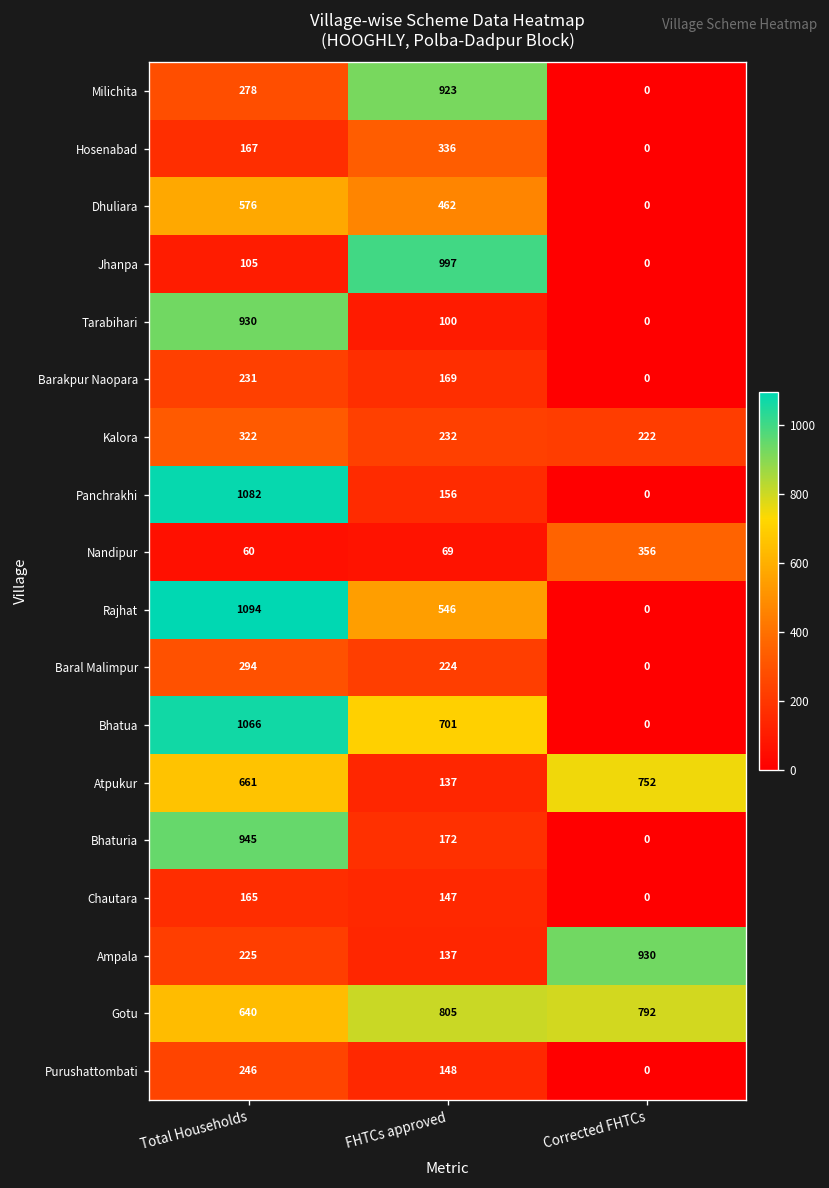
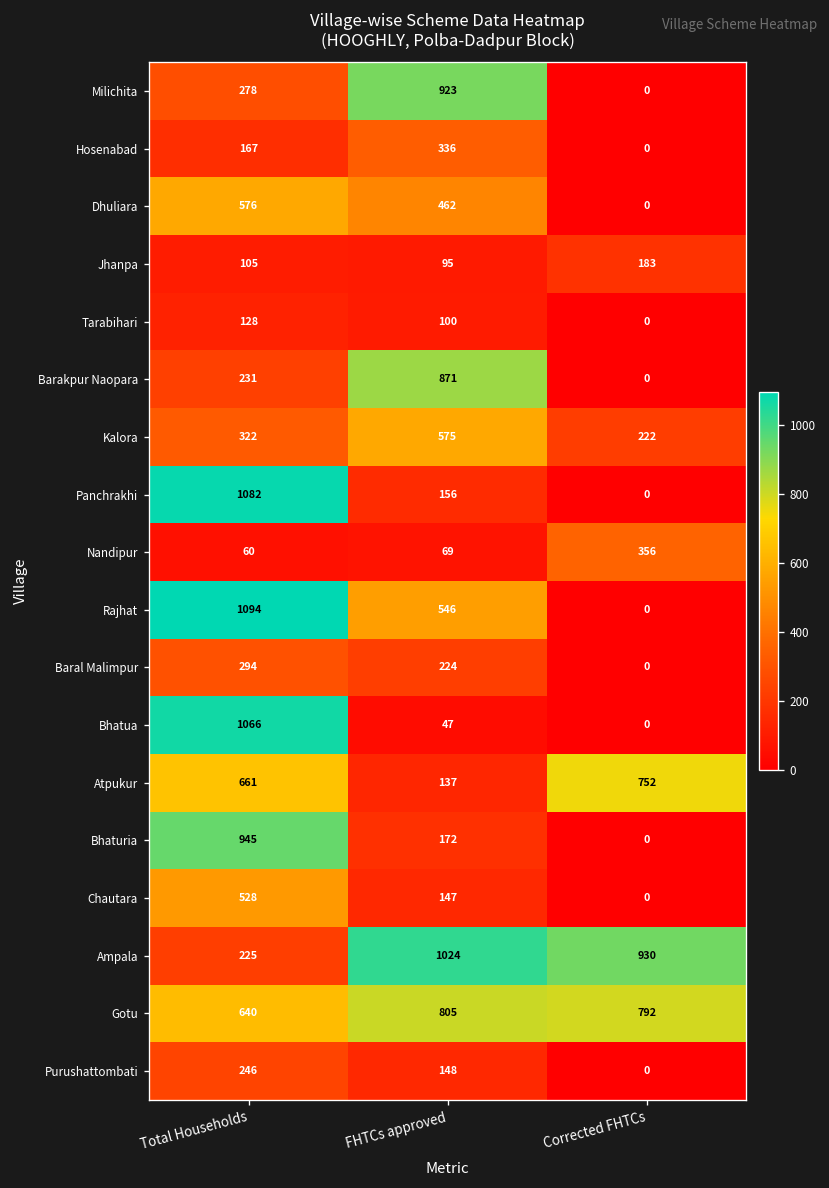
Jhanpa, FHTCs approved: 997 -> 95
Jhanpa, Corrected FHTCs: 0 -> 183
Tarabihari, Total Households: 930 -> 128
Barakpur Naopara, FHTCs approved: 169 -> 871
Kalora, FHTCs approved: 232 -> 575
Bhatua, FHTCs approved: 701 -> 47
Chautara, Total Households: 165 -> 528
Ampala, FHTCs approved: 137 -> 1024
